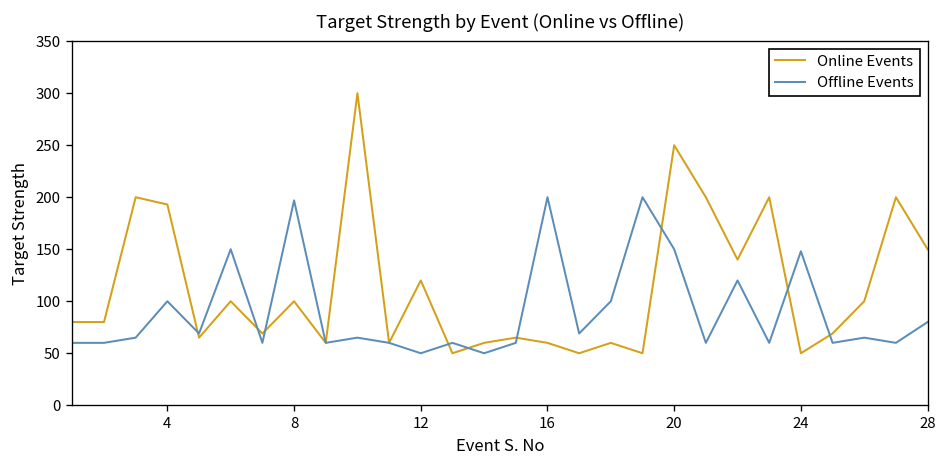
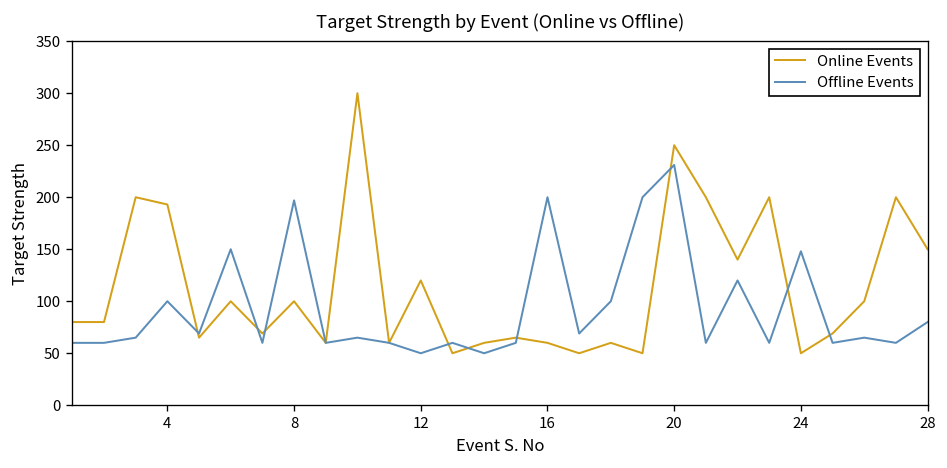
Offline Events, 20: 150 -> 230
